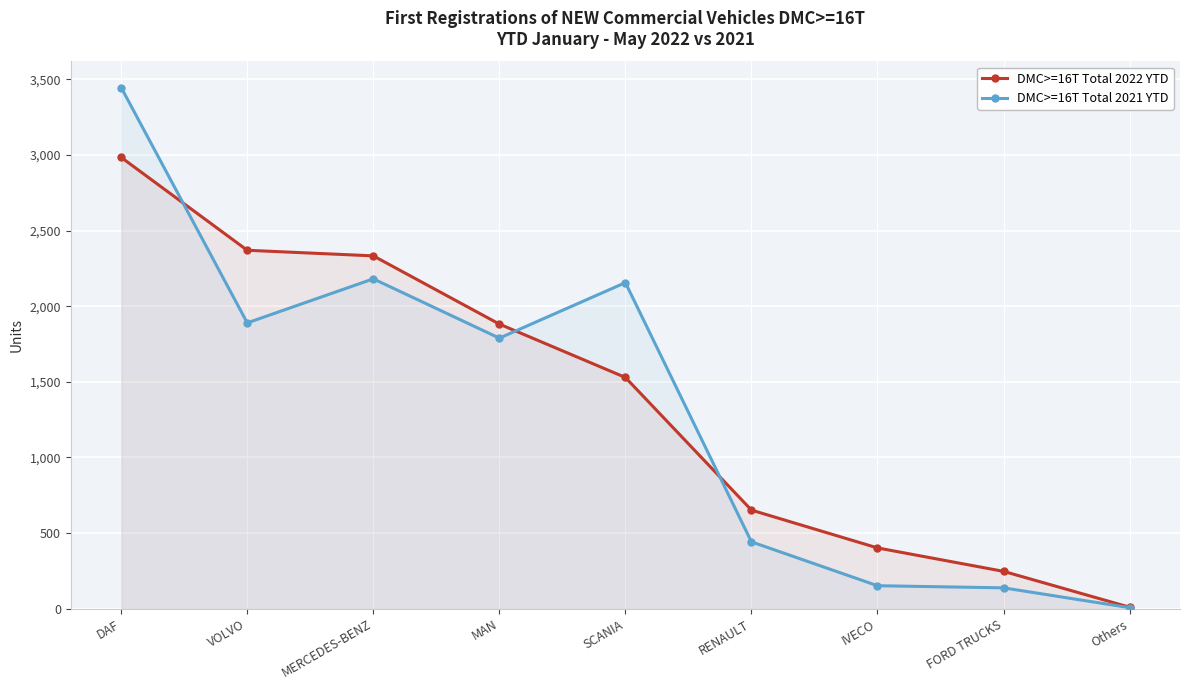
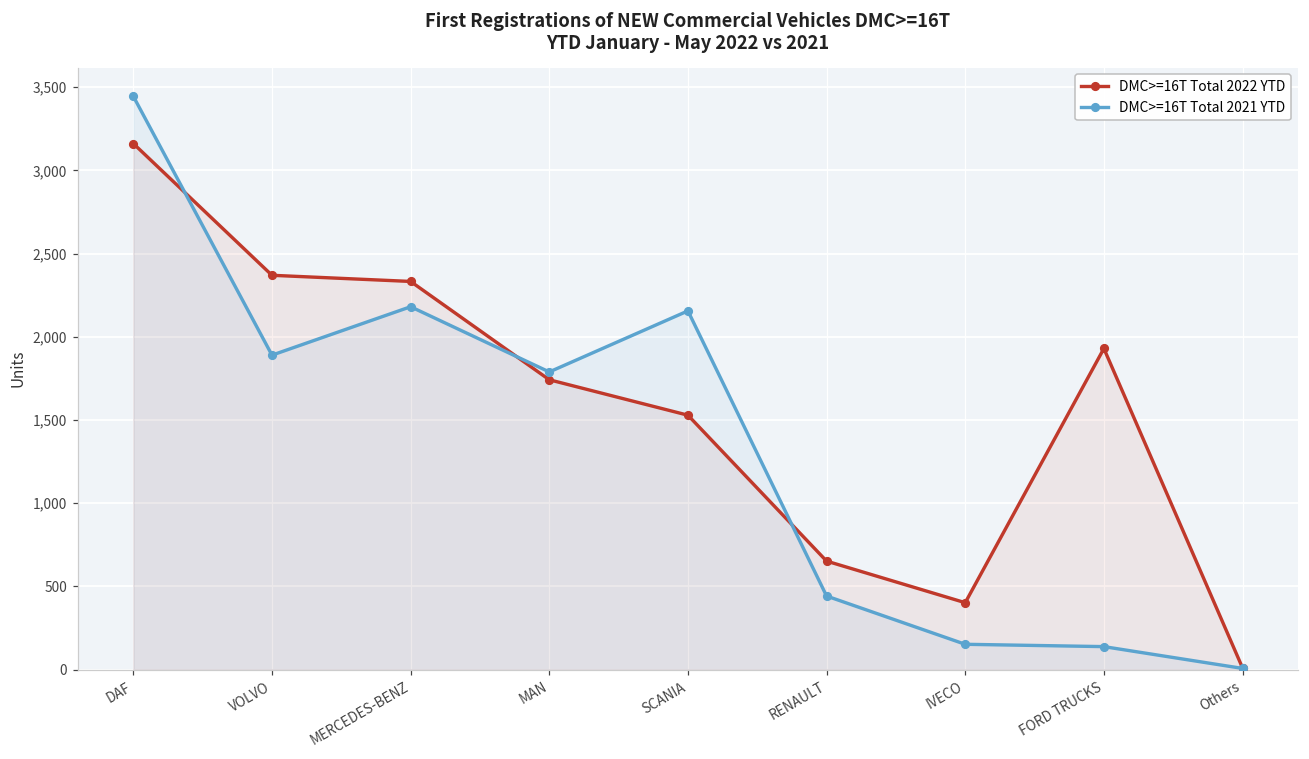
DMC>=16T Total 2022 YTD, DAF: 2,980 -> 3,160
DMC>=16T Total 2022 YTD, MAN: 1,880 -> 1,740
DMC>=16T Total 2022 YTD, FORD TRUCKS: 250 -> 1,930
